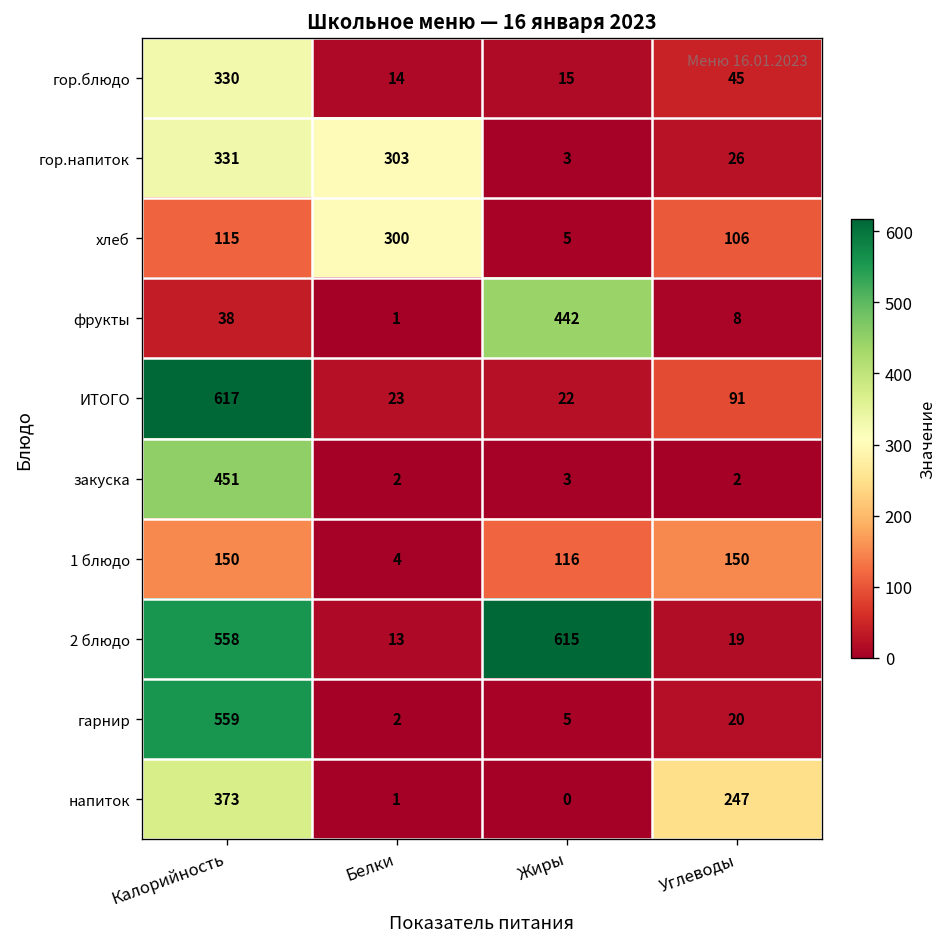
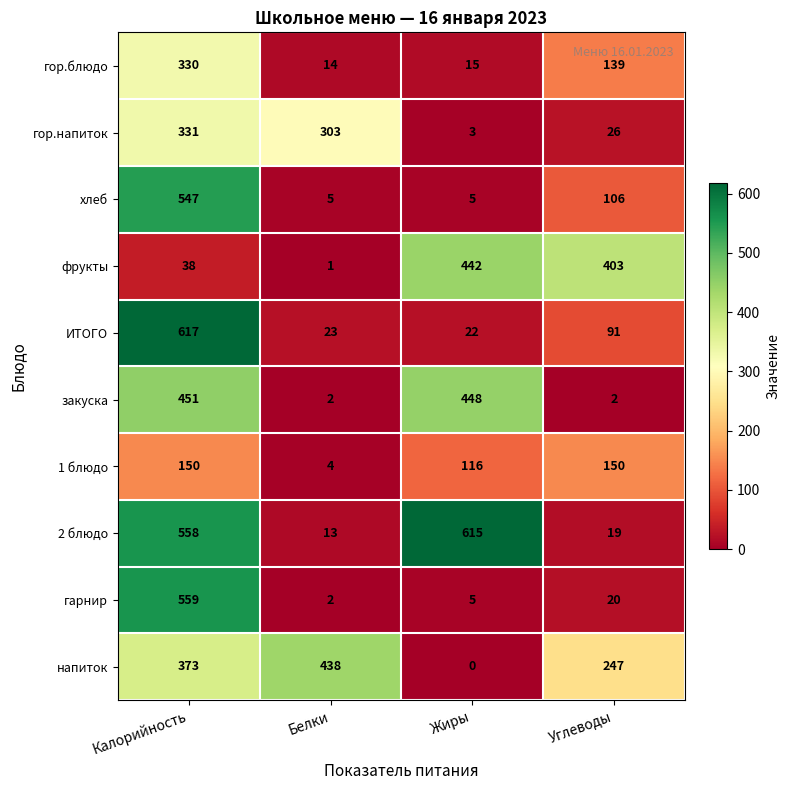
гор.блюдо, Углеводы: 45 -> 139
хлеб, Калорийность: 115 -> 547
хлеб, Белки: 300 -> 5
фрукты, Углеводы: 8 -> 403
закуска, Жиры: 3 -> 448
напиток, Белки: 1 -> 438
